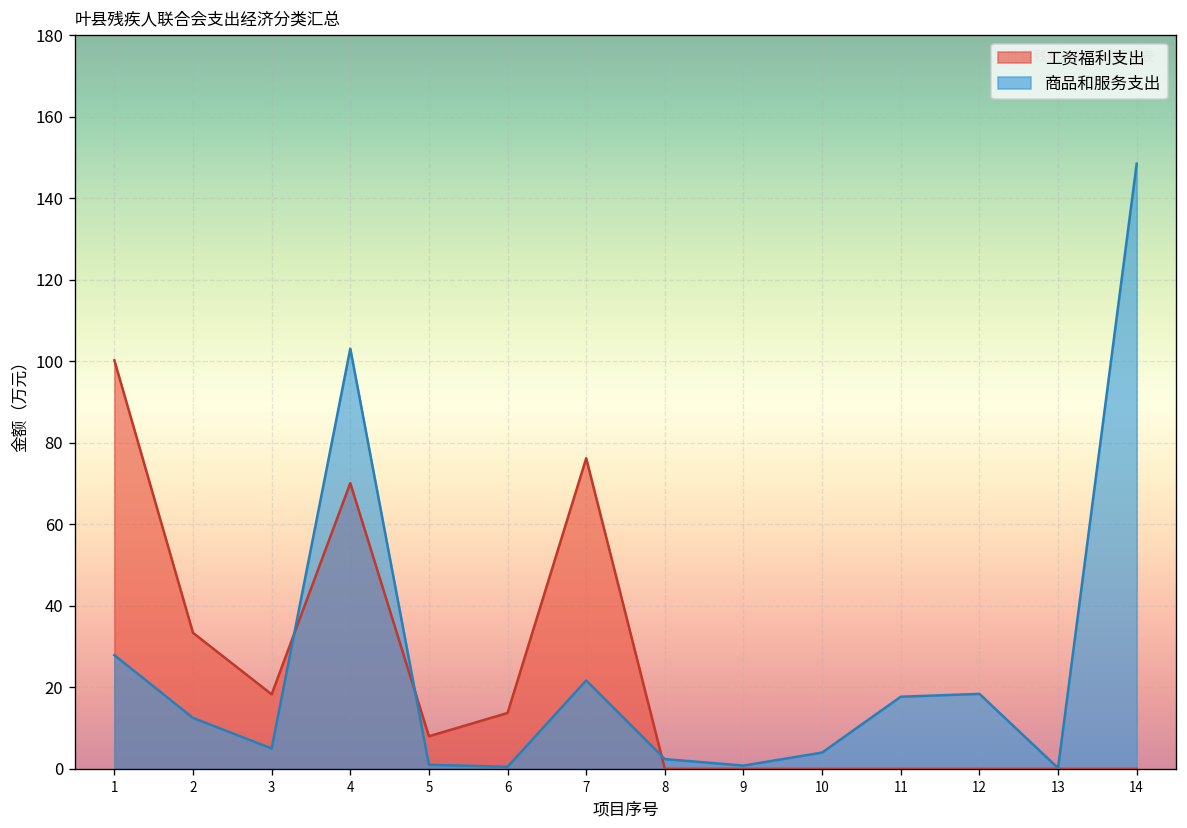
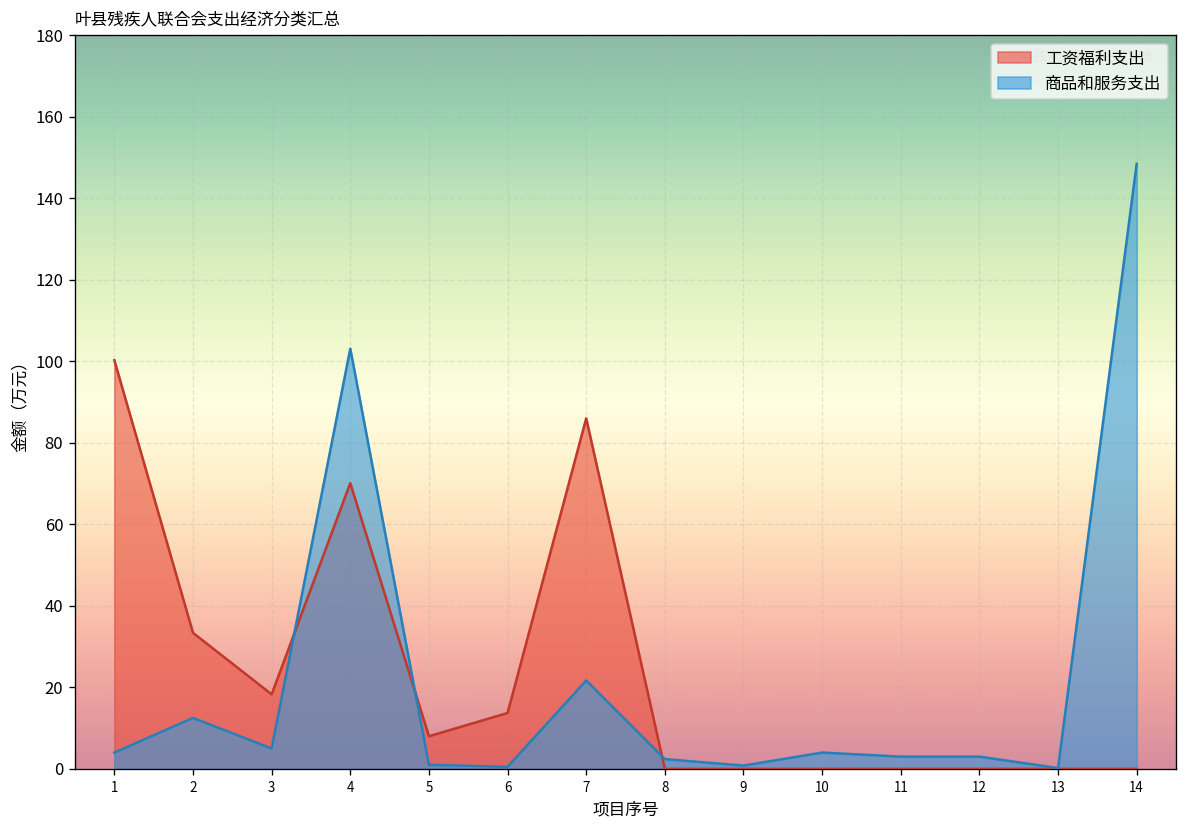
商品和服务支出, 1: 28 -> 4
工资福利支出, 7: 76 -> 86
商品和服务支出, 11: 18 -> 3
商品和服务支出, 12: 18 -> 3
